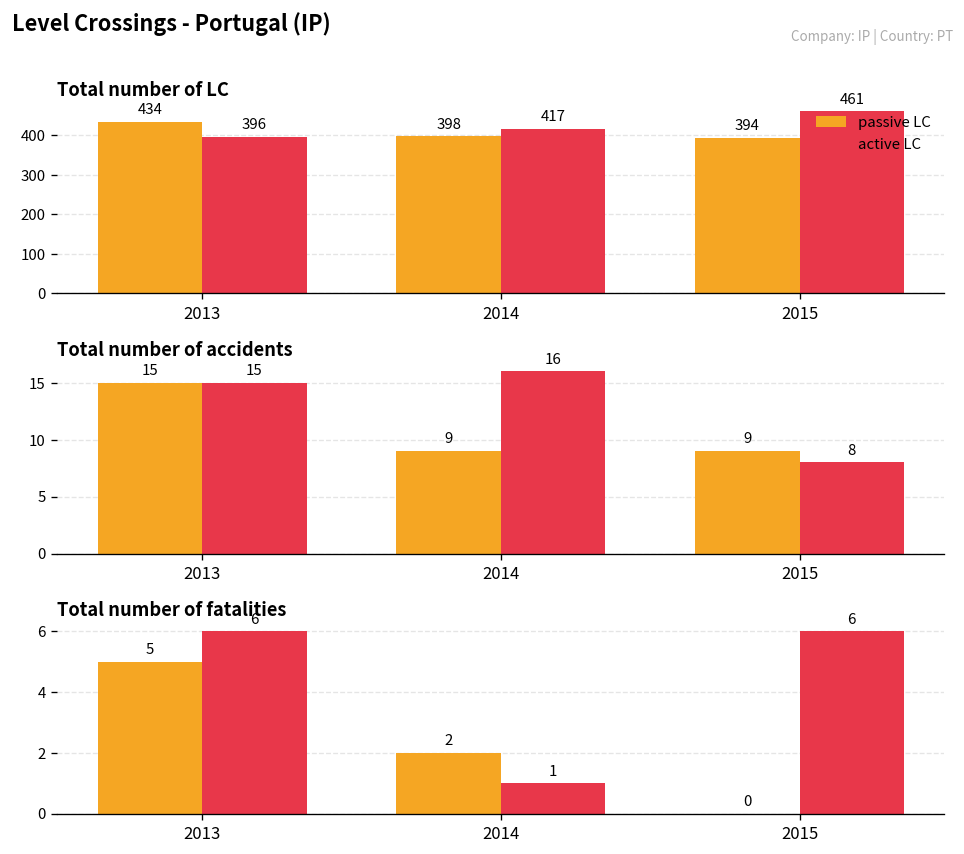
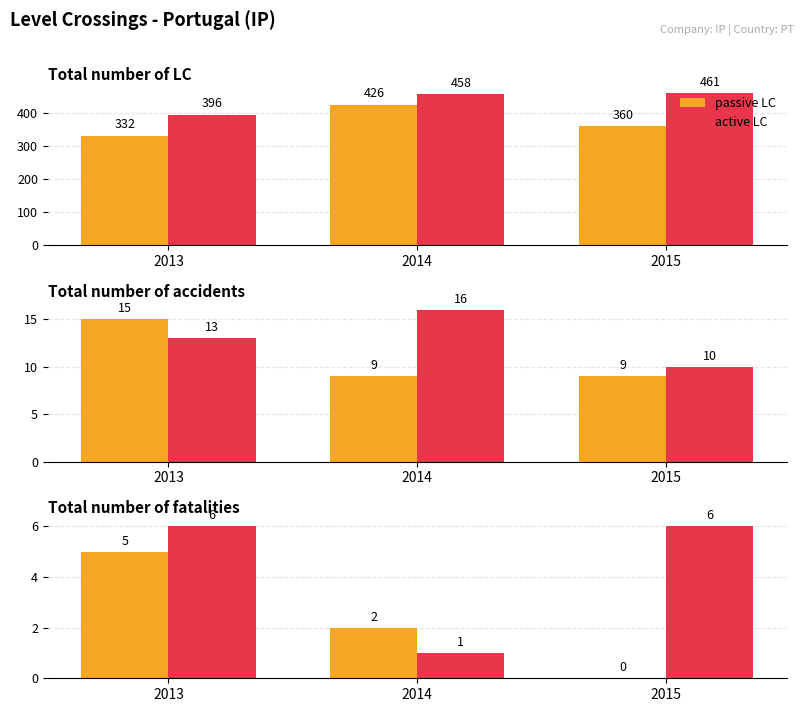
Total number of LC, passive LC, 2013: 434 -> 332
Total number of LC, passive LC, 2014: 398 -> 426
Total number of LC, active LC, 2014: 417 -> 458
Total number of LC, passive LC, 2015: 394 -> 360
Total number of accidents, active LC, 2013: 15 -> 13
Total number of accidents, active LC, 2015: 8 -> 10
